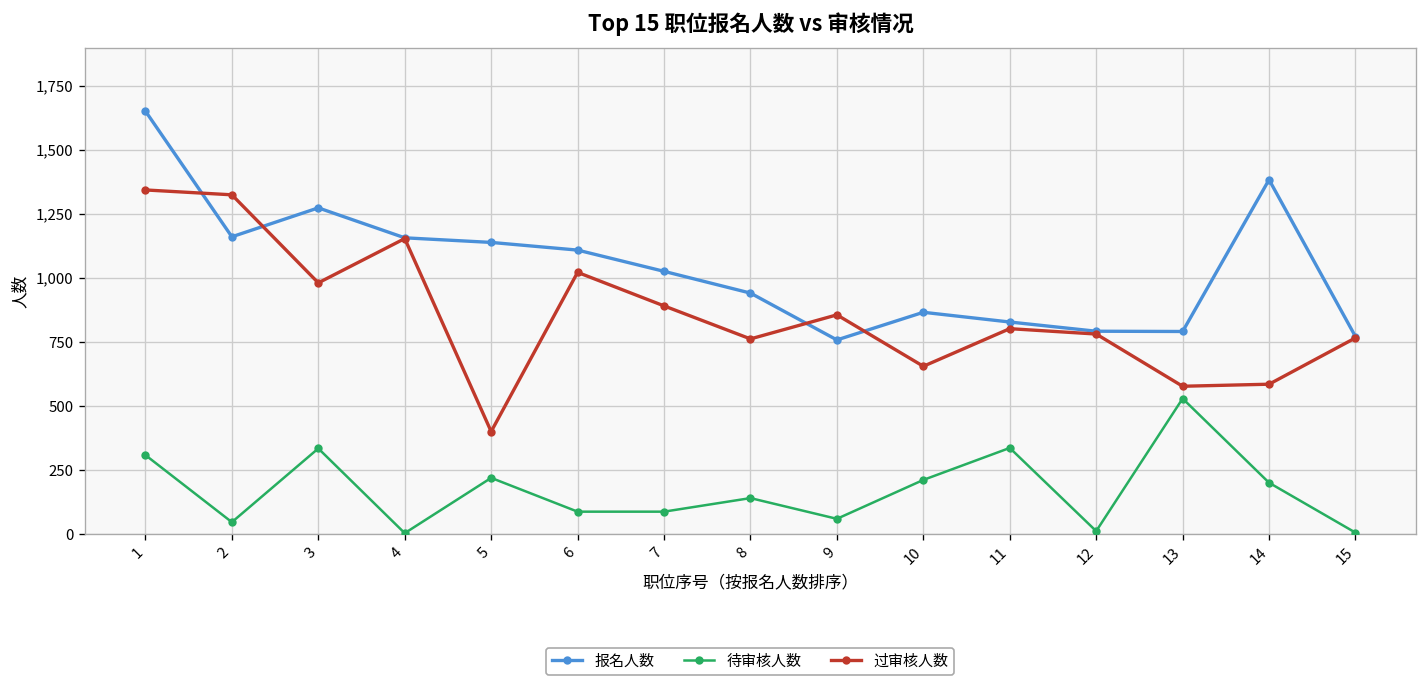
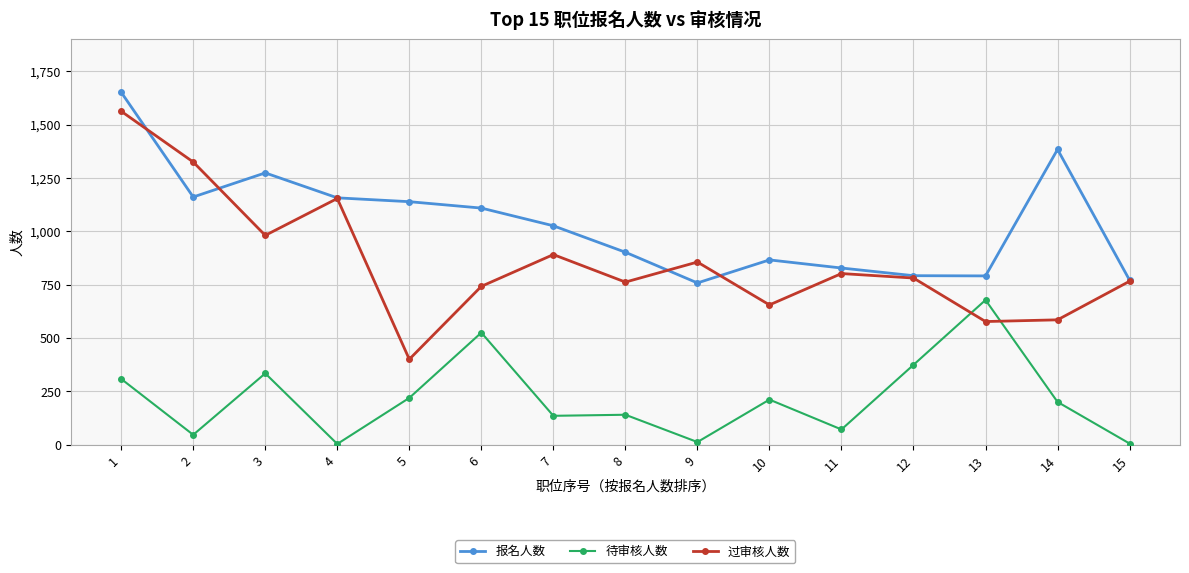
过审核人数, 1: 1,340 -> 1,560
待审核人数, 6: 90 -> 530
过审核人数, 6: 1,020 -> 740
待审核人数, 7: 90 -> 140
报名人数, 8: 940 -> 900
待审核人数, 9: 60 -> 10
待审核人数, 11: 340 -> 70
待审核人数, 12: 10 -> 370
待审核人数, 13: 530 -> 680
